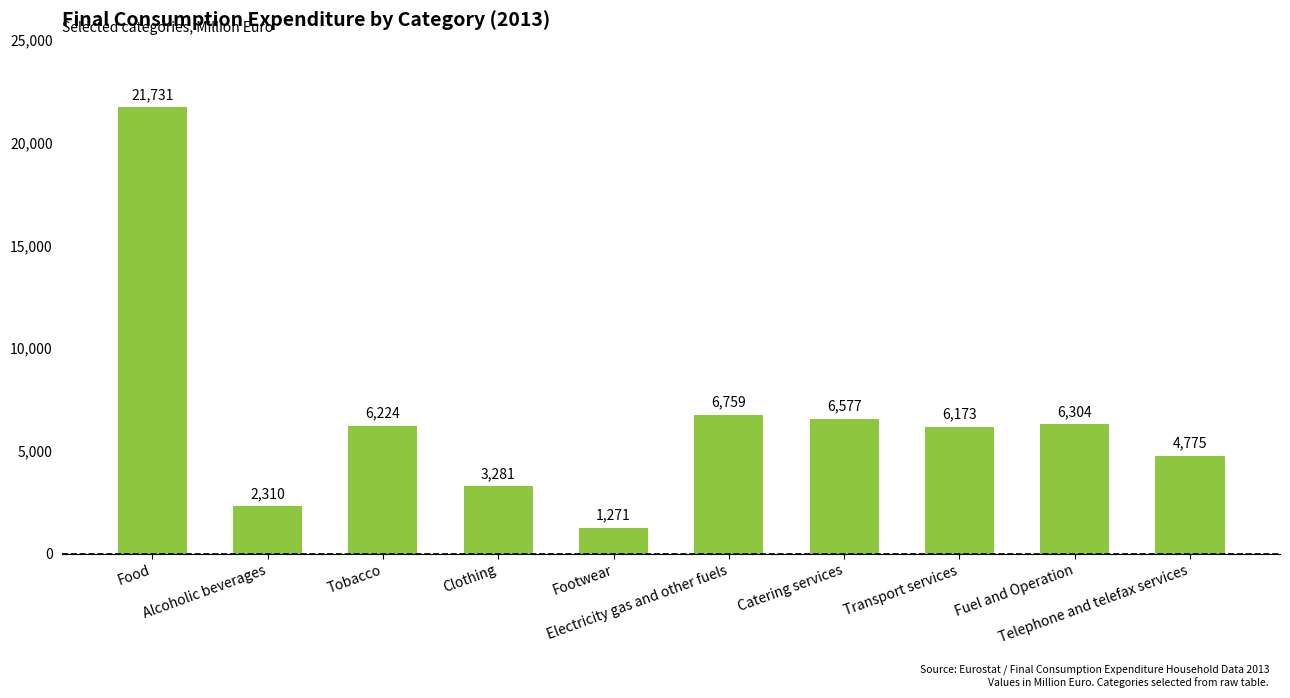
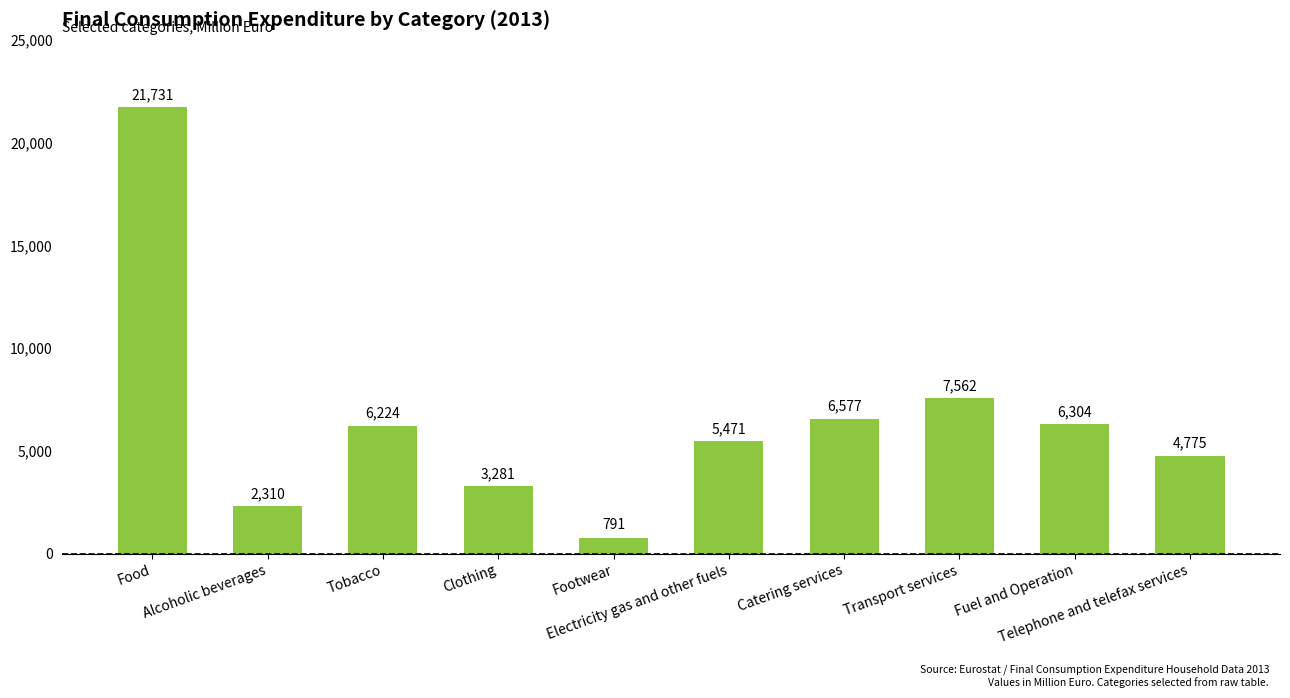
Footwear: 1,271 -> 791
Electricity gas and other fuels: 6,759 -> 5,471
Transport services: 6,173 -> 7,562
